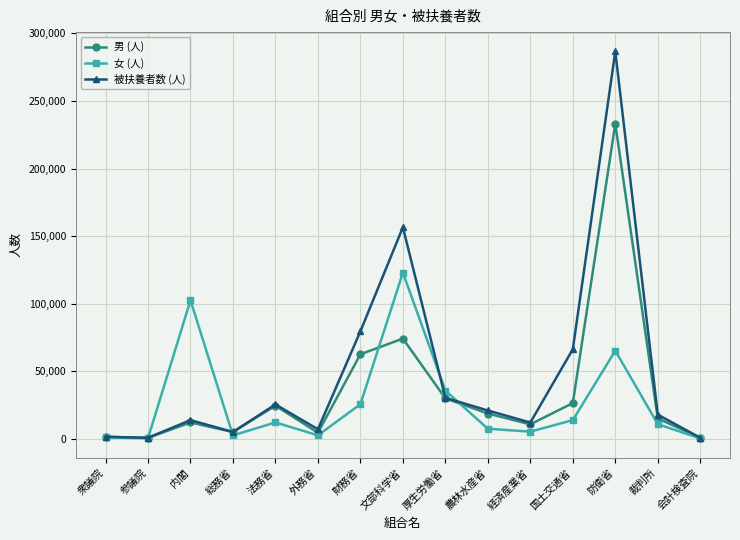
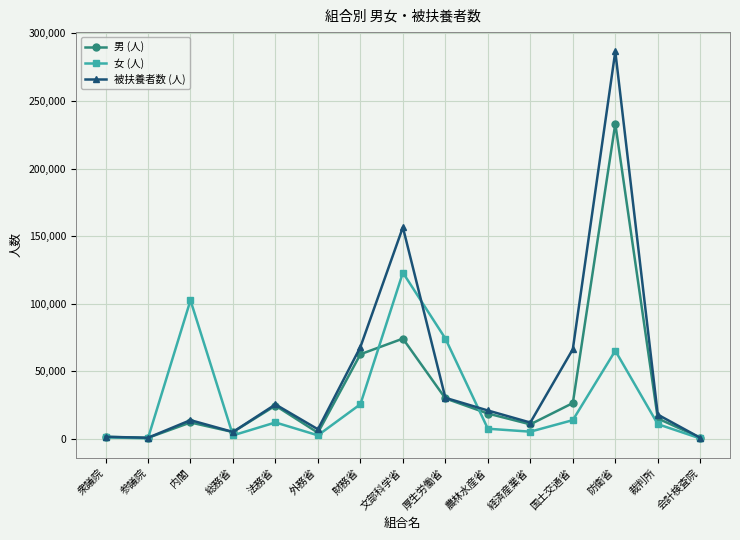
被扶養者数 (人), 財務省: 80,000 -> 68,000
女 (人), 厚生労働省: 36,000 -> 74,000
